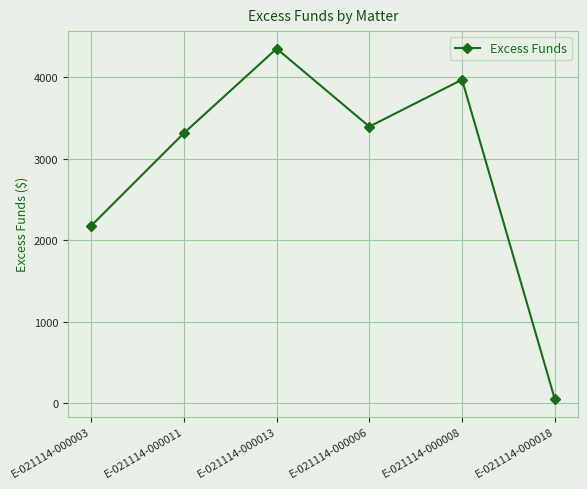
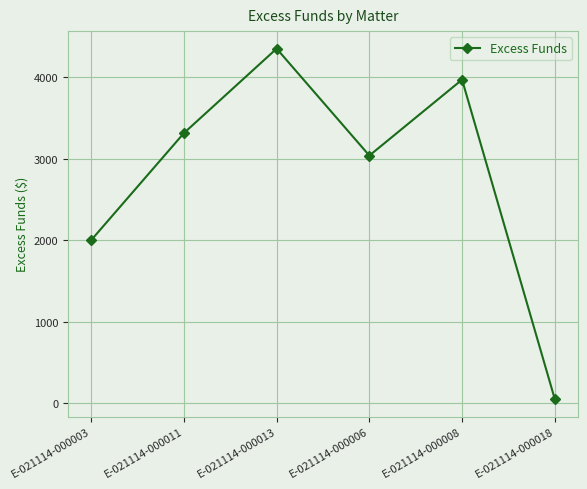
E-021114-000003: 2200 -> 2000
E-021114-000006: 3400 -> 3000
